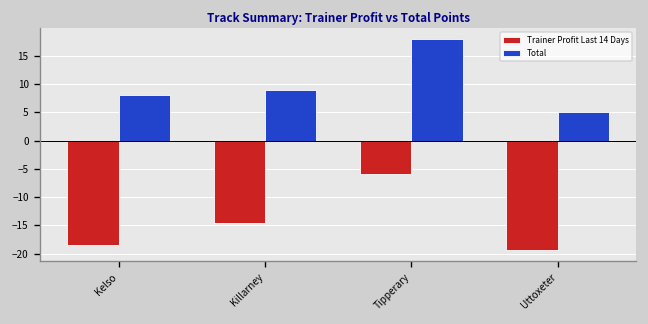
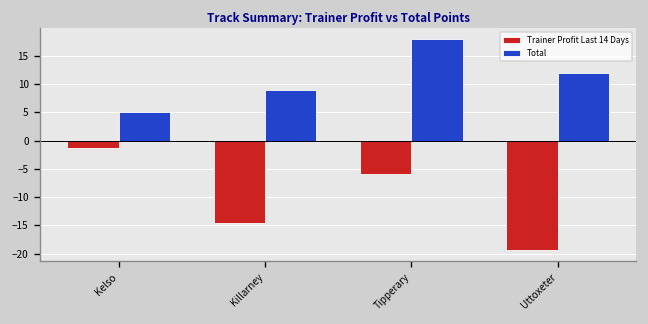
Trainer Profit Last 14 Days, Kelso: -19 -> -1
Total, Kelso: 8 -> 5
Total, Uttoxeter: 5 -> 12
